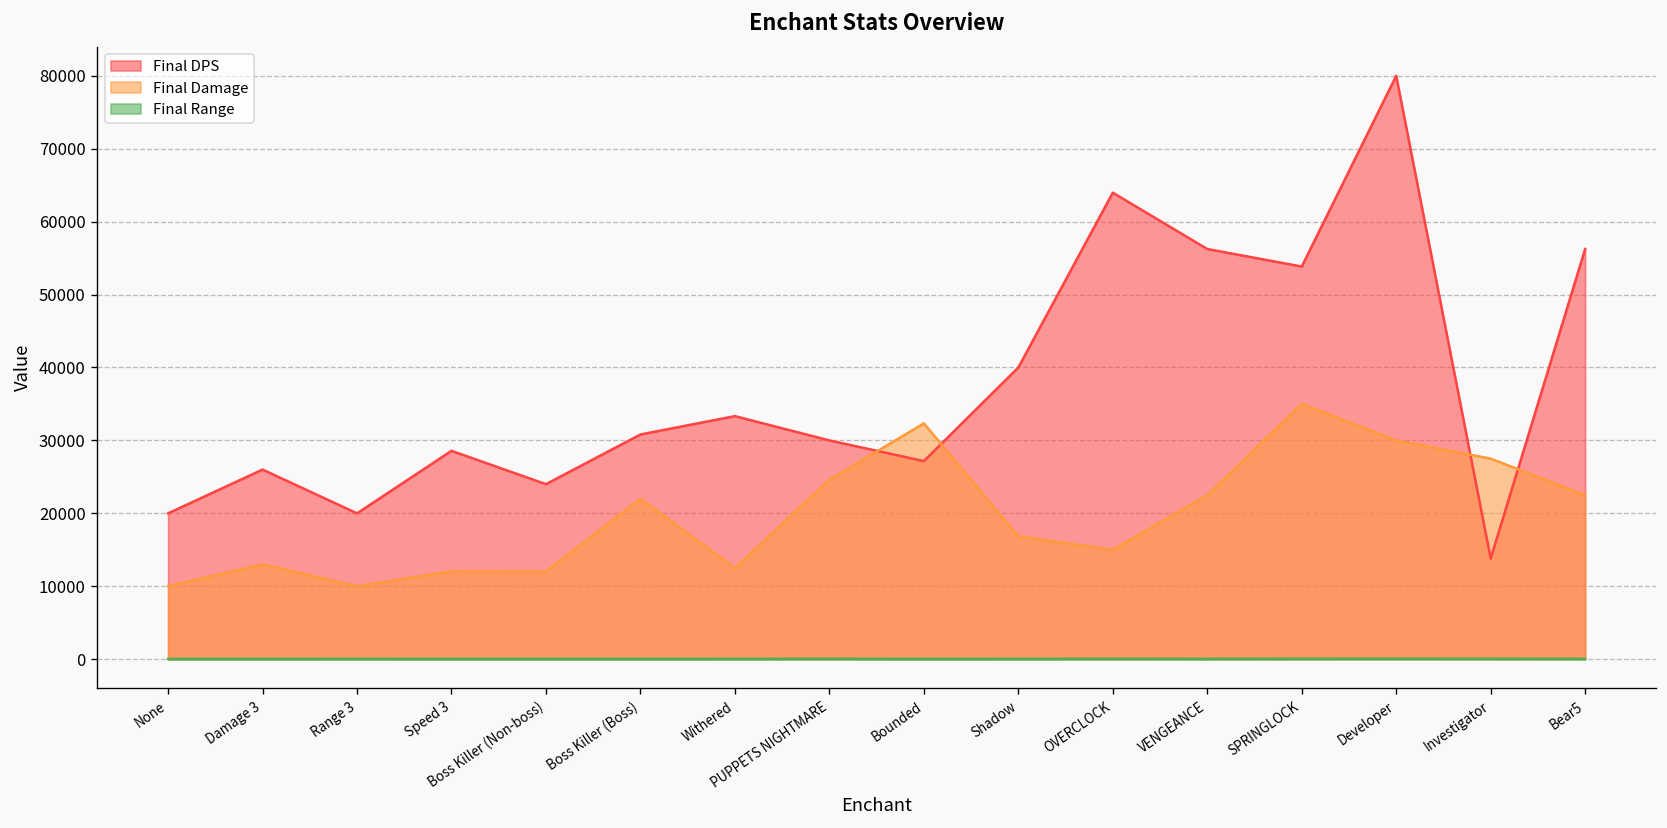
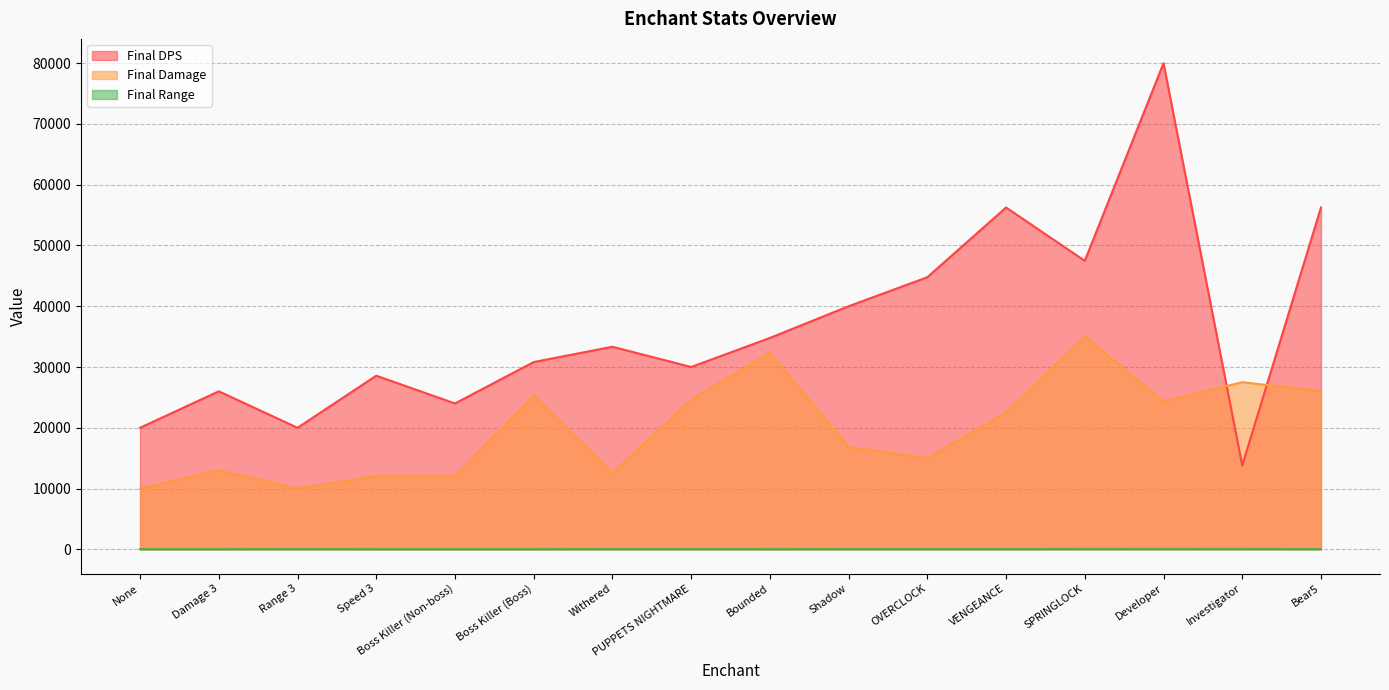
Final Damage, Boss Killer (Boss): 22000 -> 25000
Final DPS, Bounded: 27000 -> 35000
Final DPS, OVERCLOCK: 64000 -> 45000
Final DPS, SPRINGLOCK: 54000 -> 47000
Final Damage, Developer: 30000 -> 24000
Final Damage, Bear5: 23000 -> 26000
